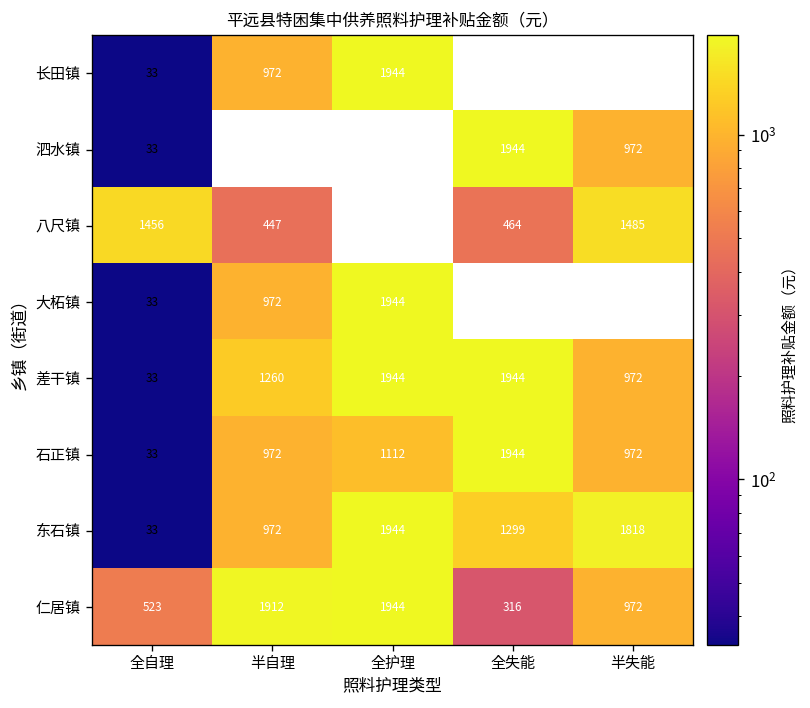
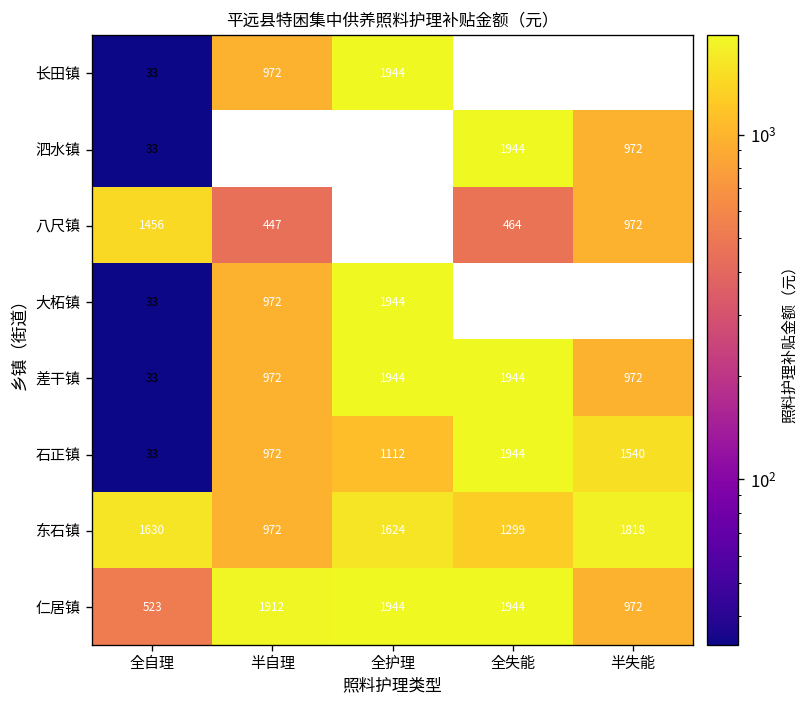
八尺镇, 半失能: 1485 -> 972
差干镇, 半自理: 1260 -> 972
石正镇, 半失能: 972 -> 1540
东石镇, 全自理: 33 -> 1630
东石镇, 全护理: 1944 -> 1624
仁居镇, 全失能: 316 -> 1944
